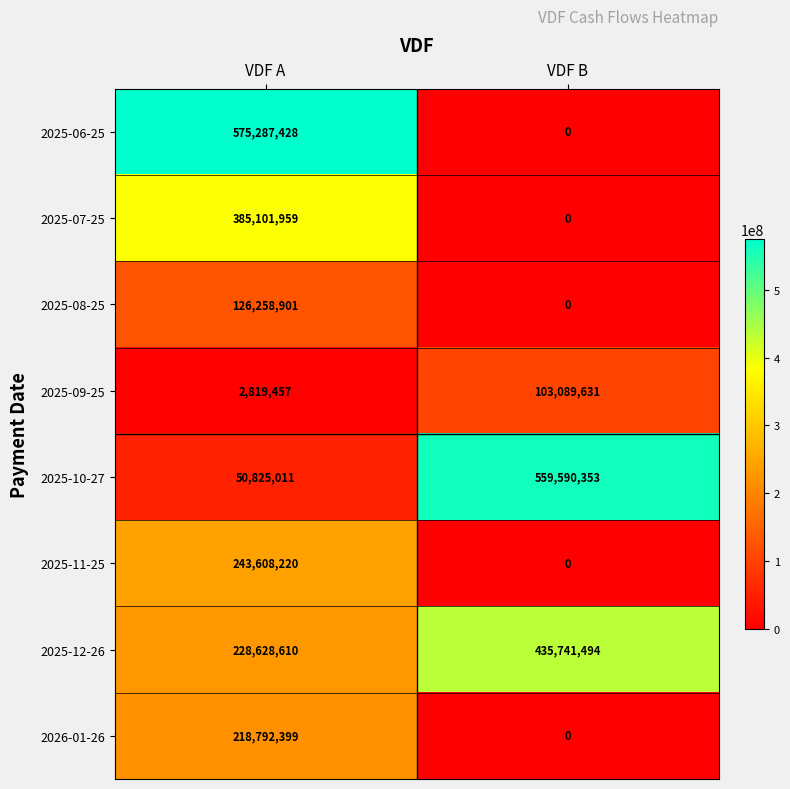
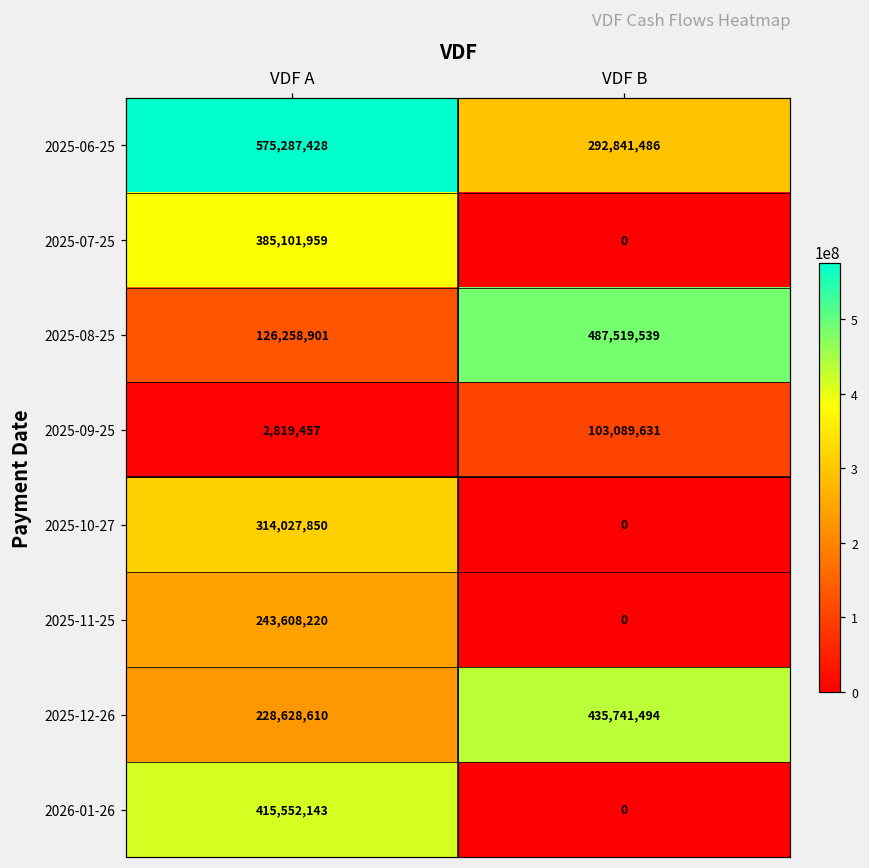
2025-06-25, VDF B: 0 -> 292,841,486
2025-08-25, VDF B: 0 -> 487,519,539
2025-10-27, VDF A: 50,825,011 -> 314,027,850
2025-10-27, VDF B: 559,590,353 -> 0
2026-01-26, VDF A: 218,792,399 -> 415,552,143
